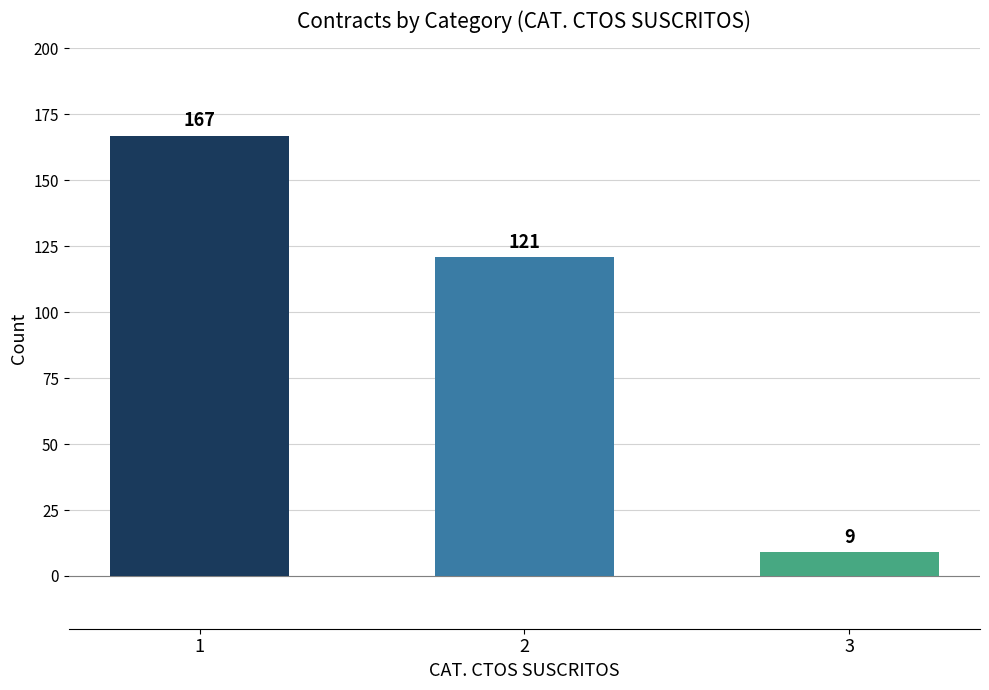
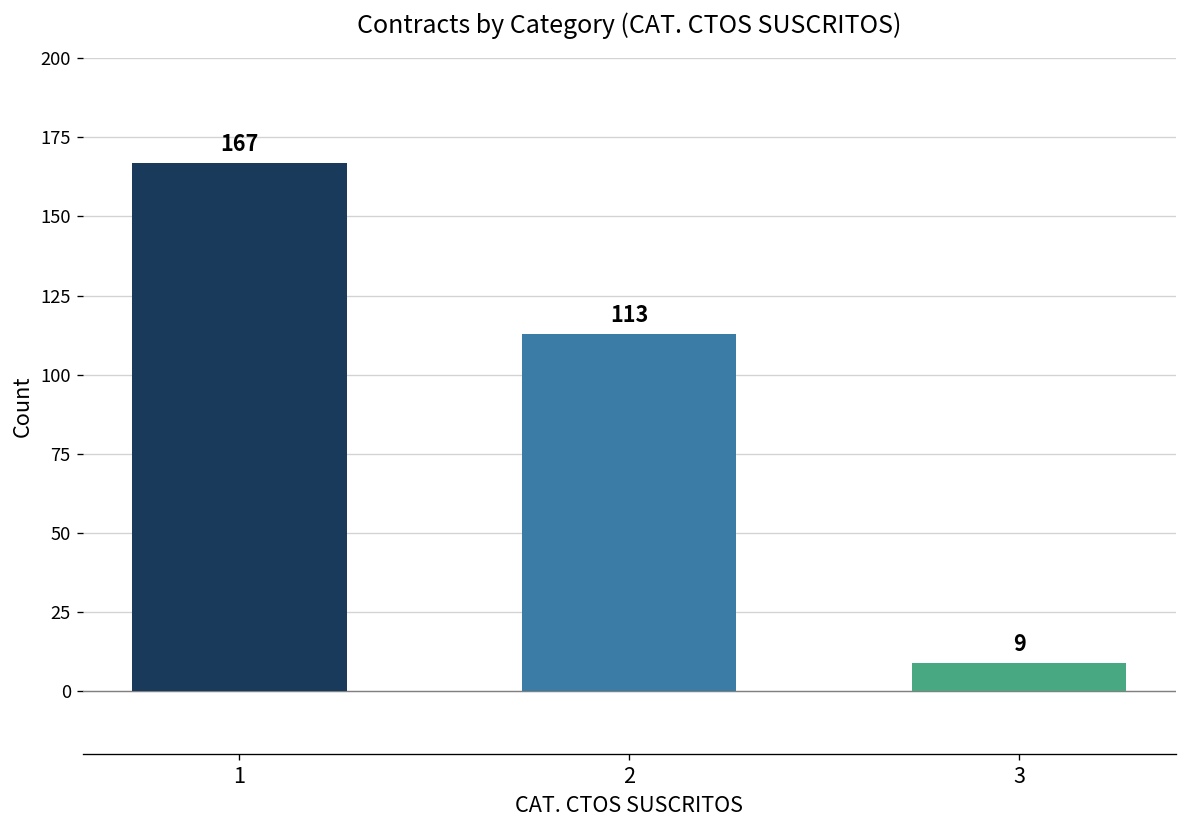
2: 121 -> 113
